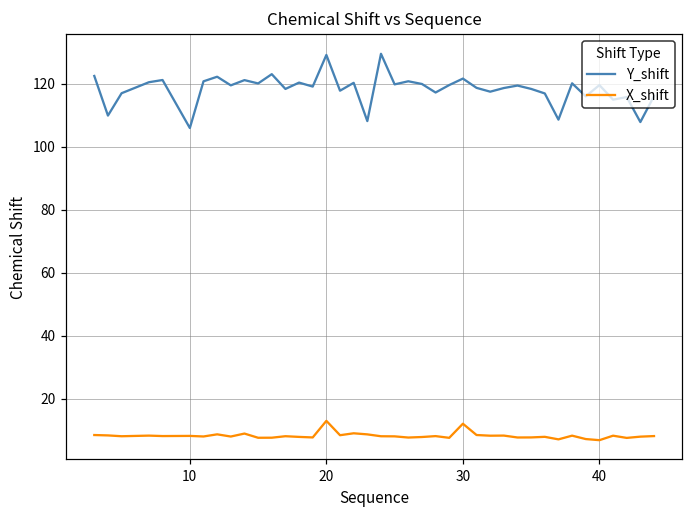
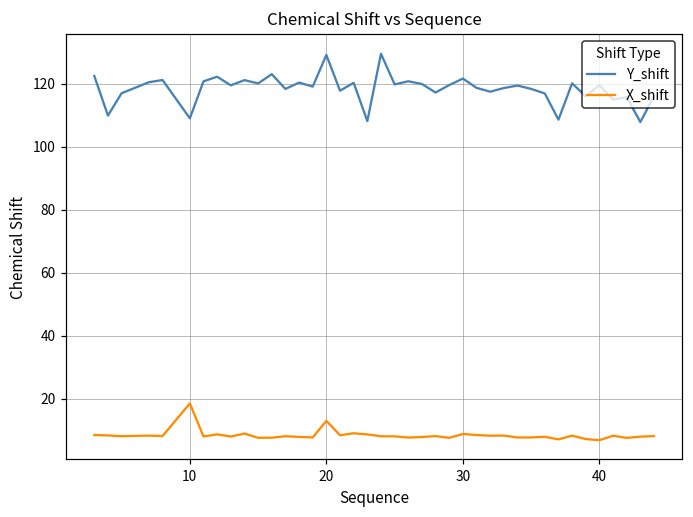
Y_shift, 10: 106 -> 109
X_shift, 10: 8 -> 19
X_shift, 30: 12 -> 9
